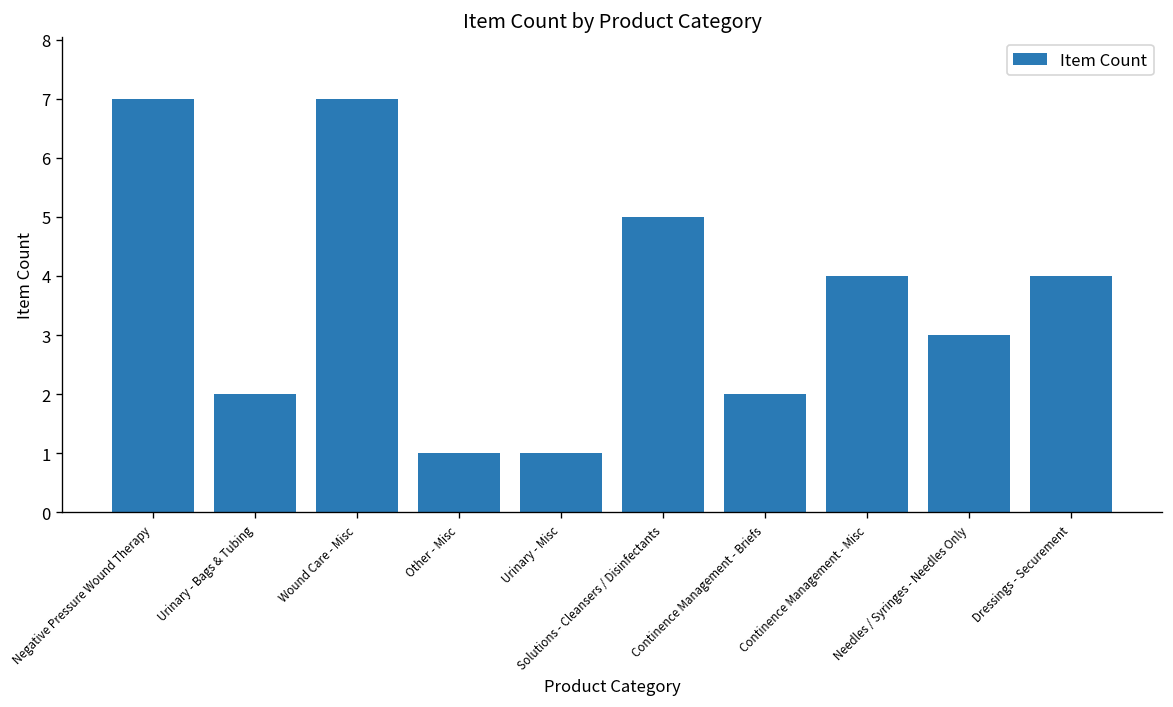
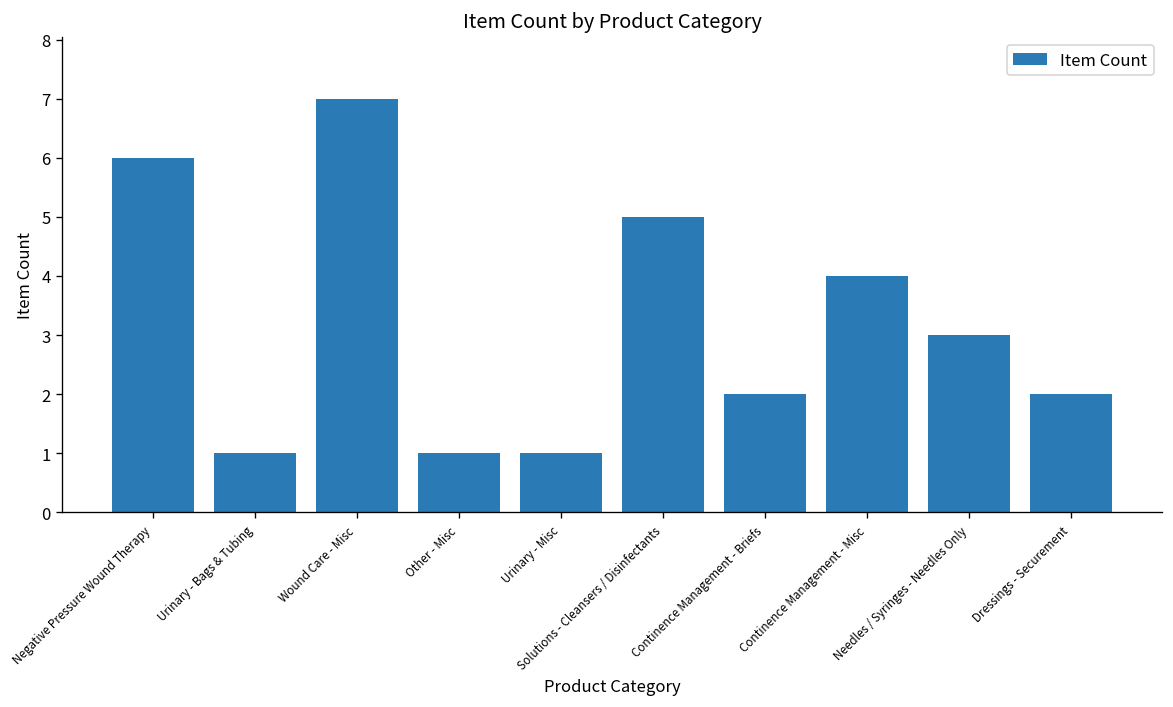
Negative Pressure Wound Therapy: 7 -> 6
Urinary - Bags & Tubing: 2 -> 1
Dressings - Securement: 4 -> 2
